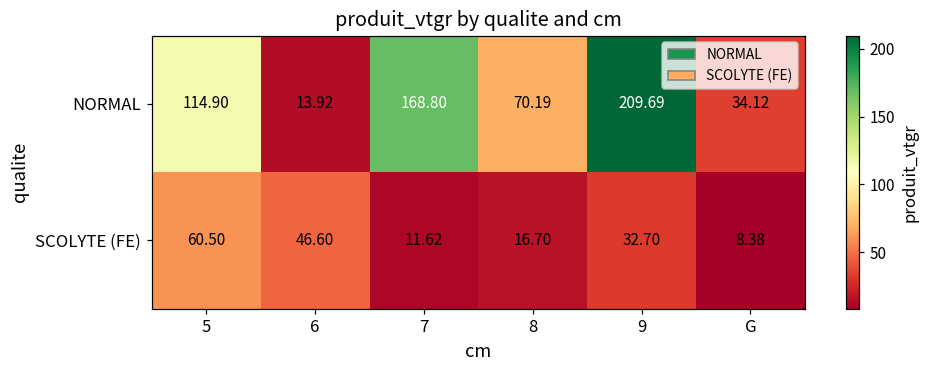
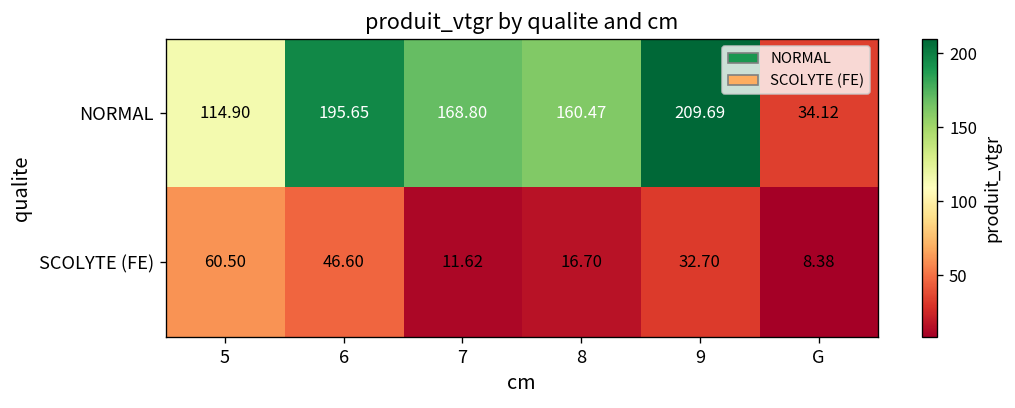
NORMAL, 6: 13.92 -> 195.65
NORMAL, 8: 70.19 -> 160.47
